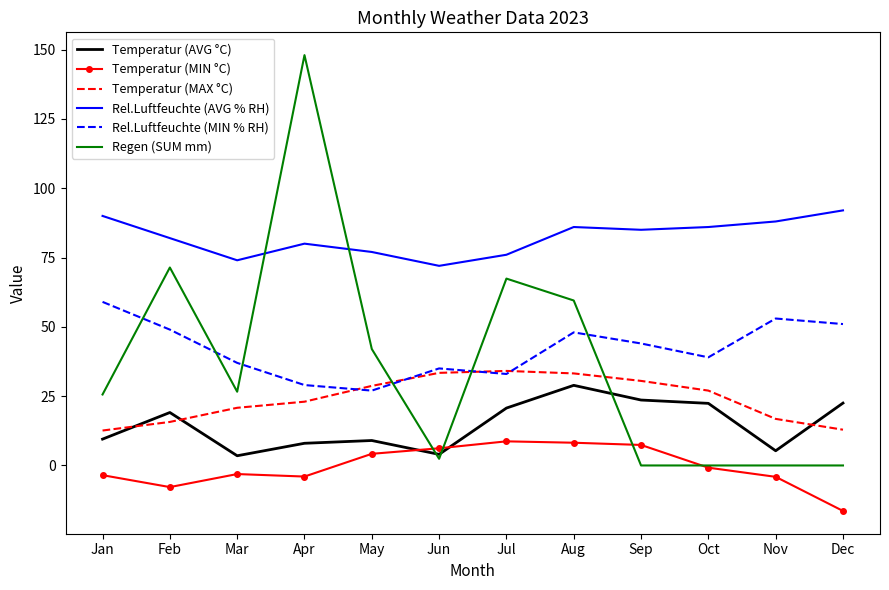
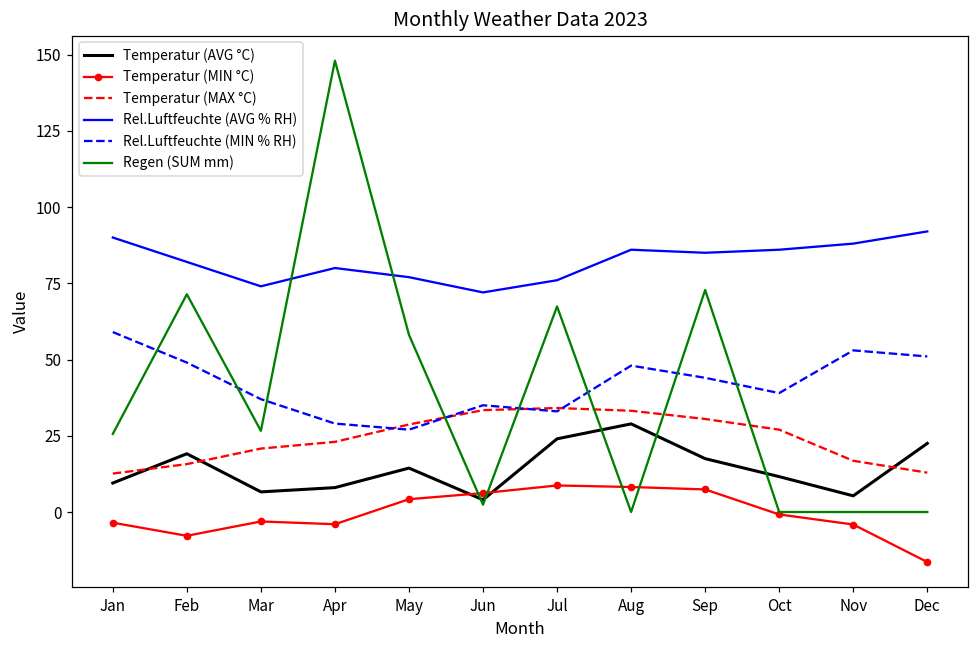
Temperatur (AVG °C), Mar: 4 -> 7
Temperatur (AVG °C), May: 9 -> 14
Regen (SUM mm), May: 42 -> 58
Temperatur (AVG °C), Jul: 21 -> 24
Regen (SUM mm), Aug: 60 -> 0
Temperatur (AVG °C), Sep: 24 -> 18
Regen (SUM mm), Sep: 0 -> 73
Temperatur (AVG °C), Oct: 22 -> 12
